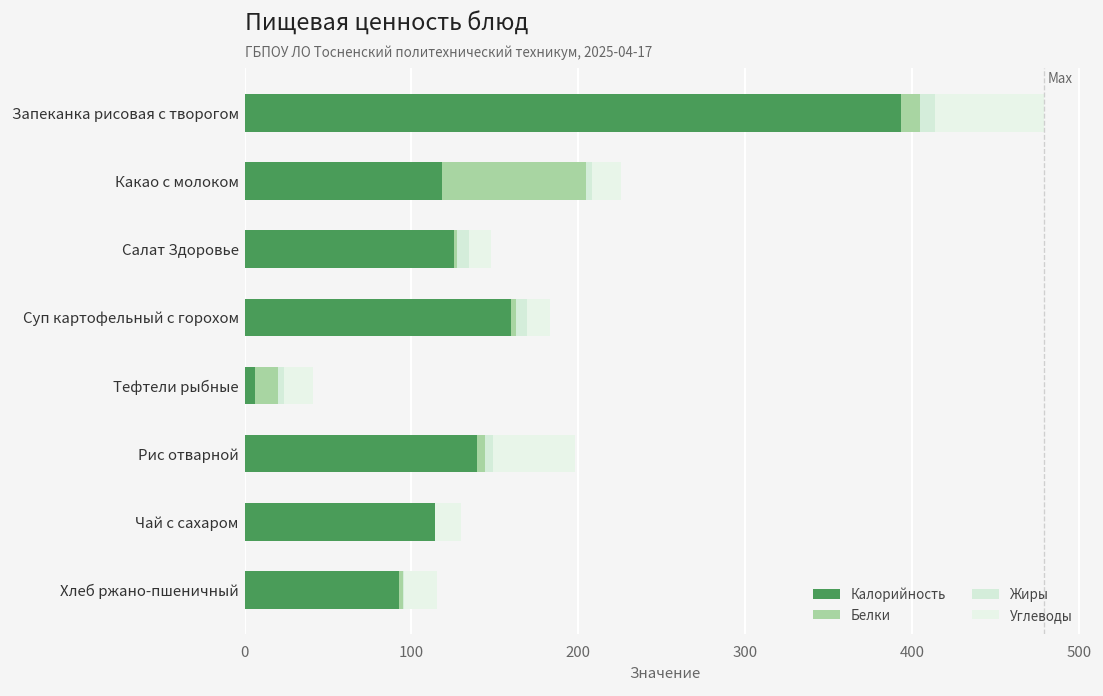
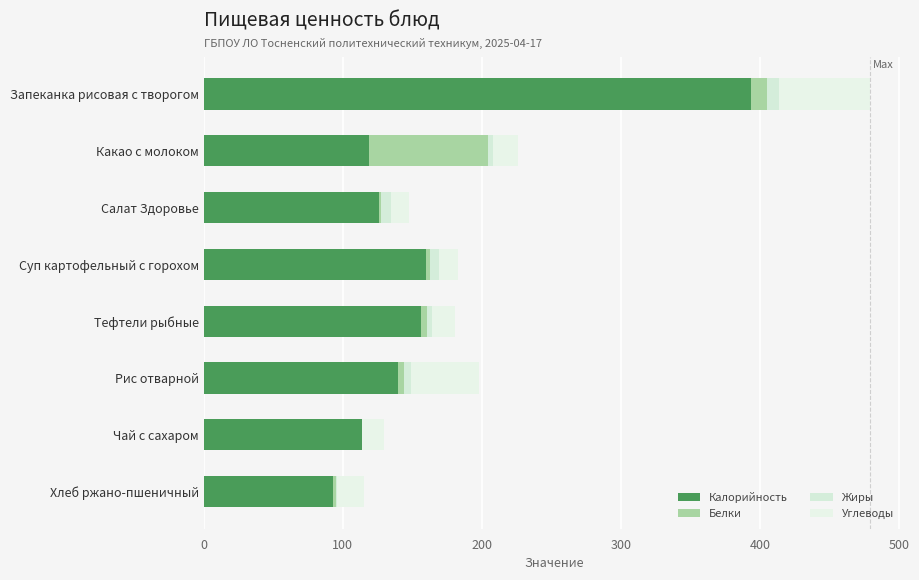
Калорийность, Тефтели рыбные: 6 -> 156
Белки, Тефтели рыбные: 14 -> 5
